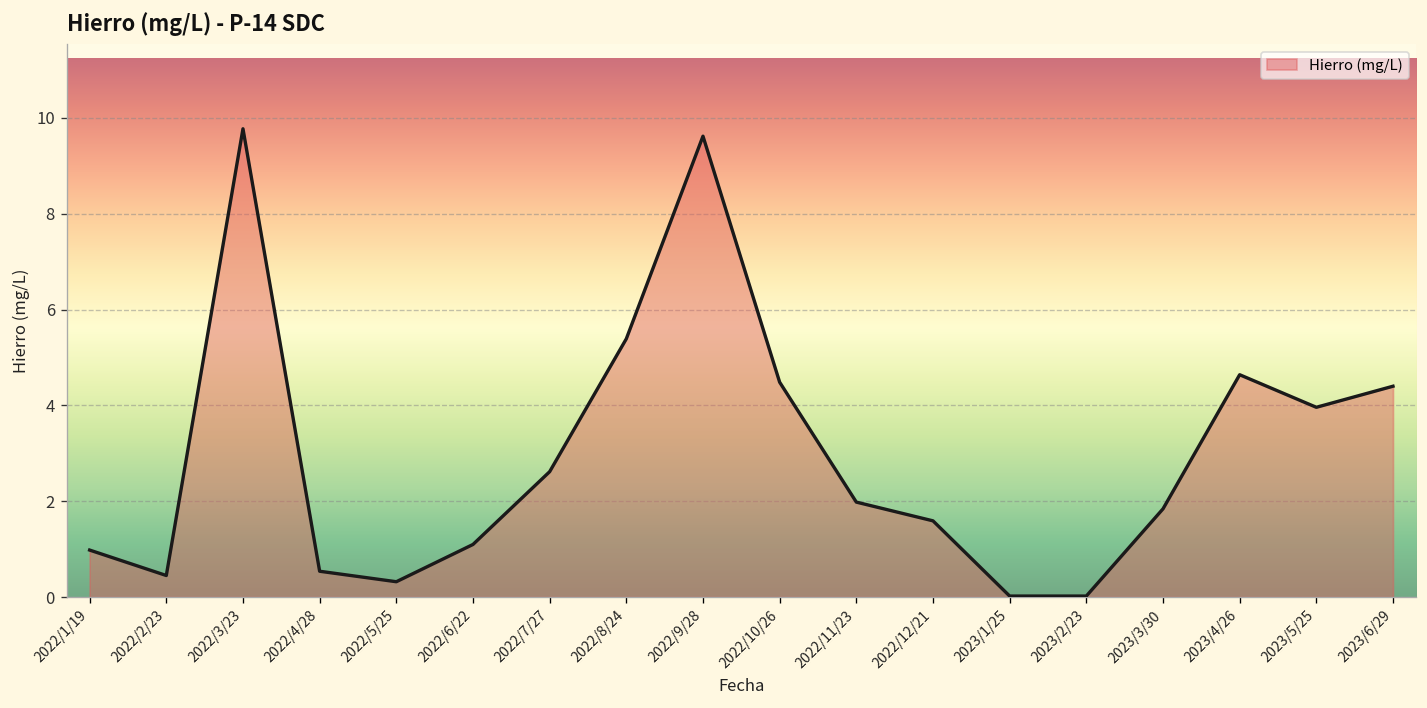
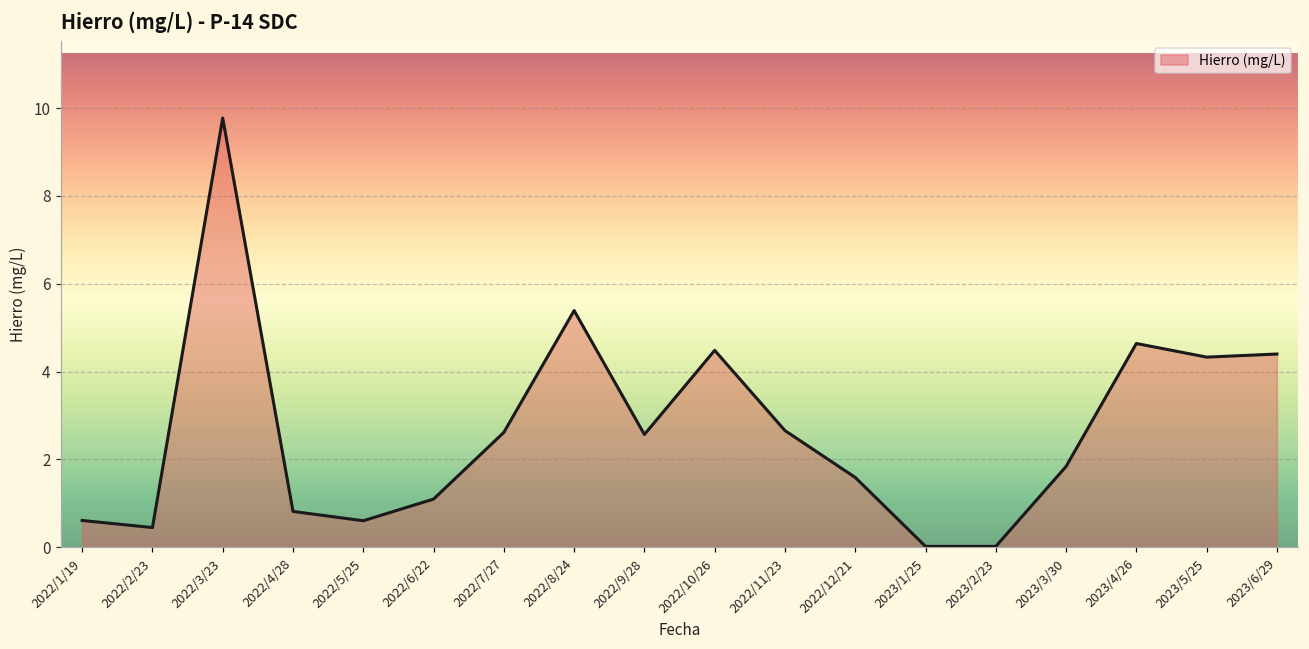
2022/1/19: 1.0 -> 0.6
2022/4/28: 0.5 -> 0.8
2022/5/25: 0.3 -> 0.6
2022/9/28: 9.6 -> 2.6
2022/11/23: 2.0 -> 2.7
2023/5/25: 4.0 -> 4.3
